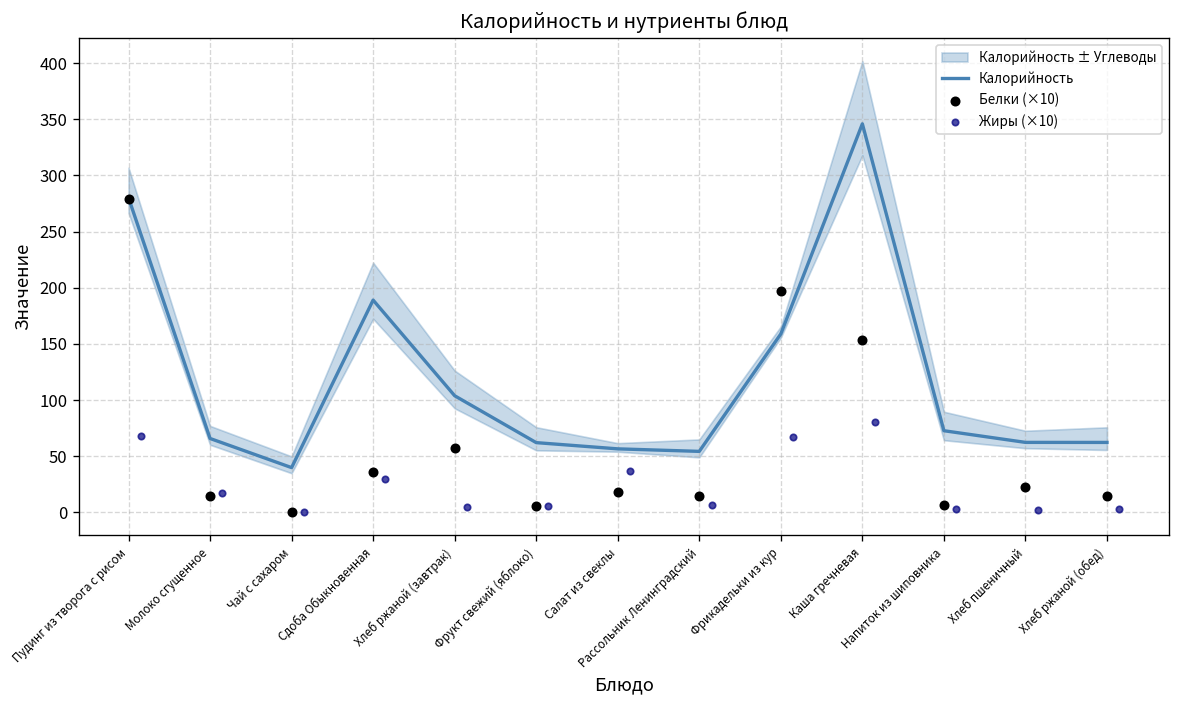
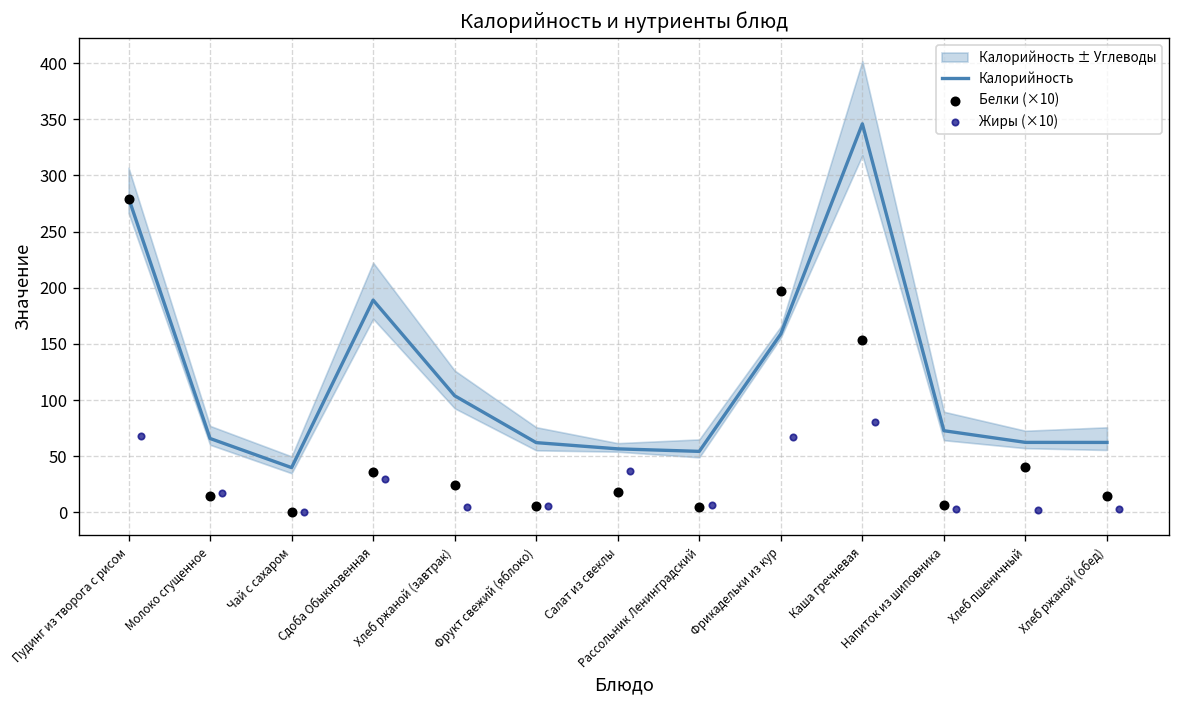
Белки (×10), Хлеб ржаной (завтрак): 60 -> 20
Белки (×10), Рассольник Ленинградский: 10 -> 0
Белки (×10), Хлеб пшеничный: 20 -> 40
